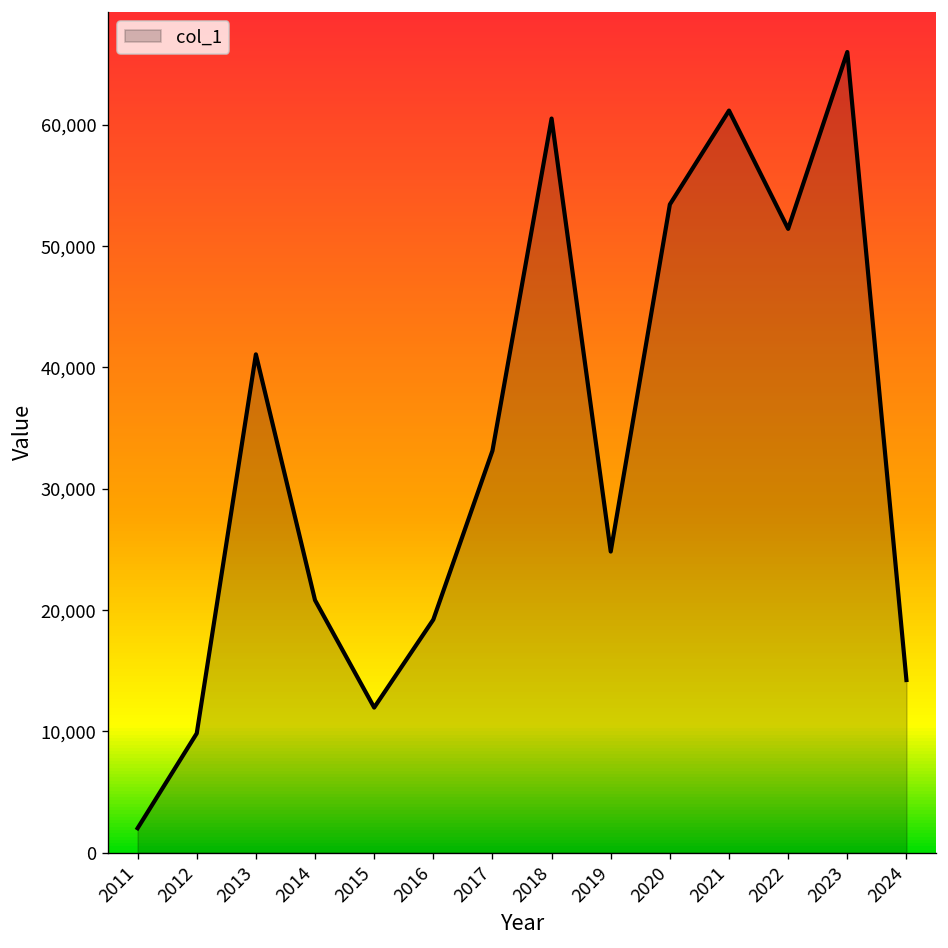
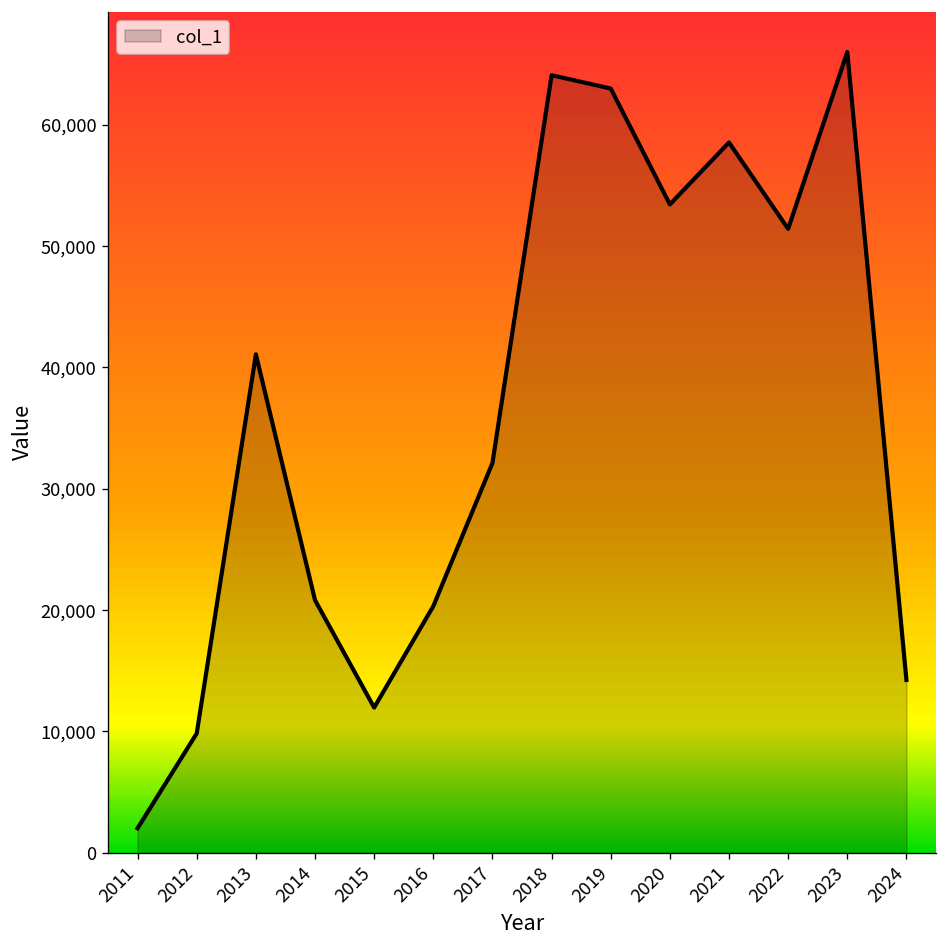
2016: 19,200 -> 20,300
2017: 33,100 -> 32,100
2018: 60,500 -> 64,100
2019: 24,800 -> 63,000
2021: 61,200 -> 58,500
